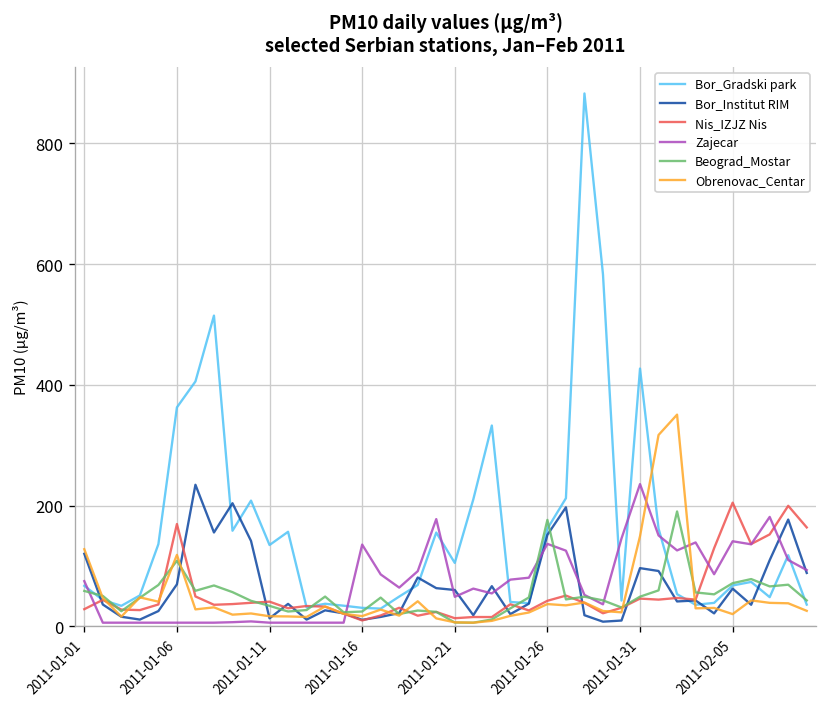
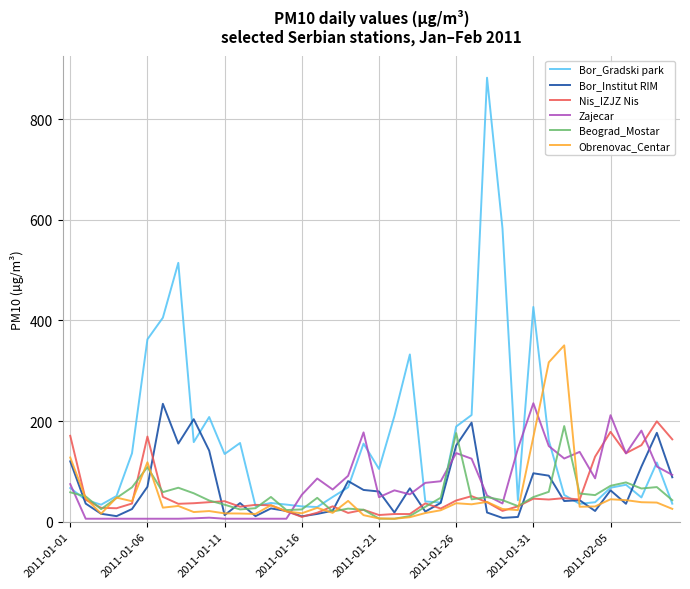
Nis_IZJZ Nis, 2011-01-01: 30 -> 170
Zajecar, 2011-01-16: 140 -> 50
Bor_Gradski park, 2011-01-26: 160 -> 190
Obrenovac_Centar, 2011-01-31: 150 -> 170
Nis_IZJZ Nis, 2011-02-05: 200 -> 180
Zajecar, 2011-02-05: 140 -> 210
Obrenovac_Centar, 2011-02-05: 20 -> 40
